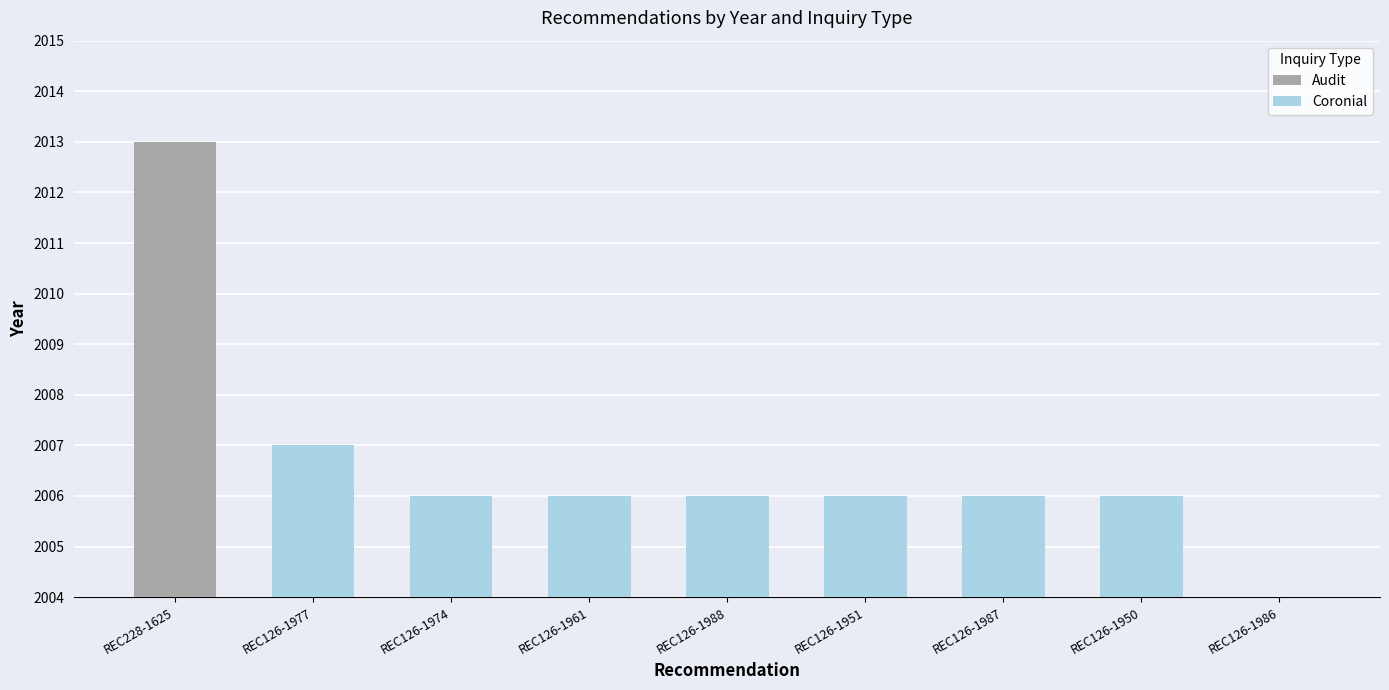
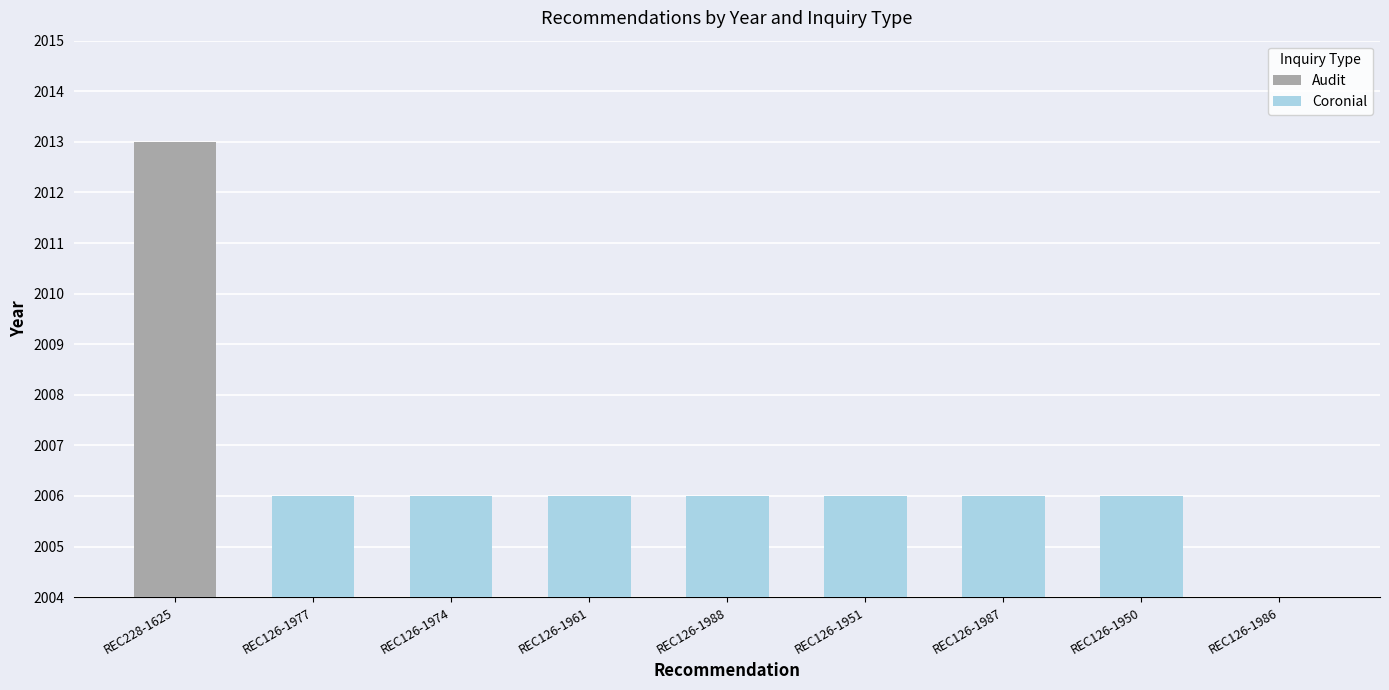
REC126-1977: 2007 -> 2006
